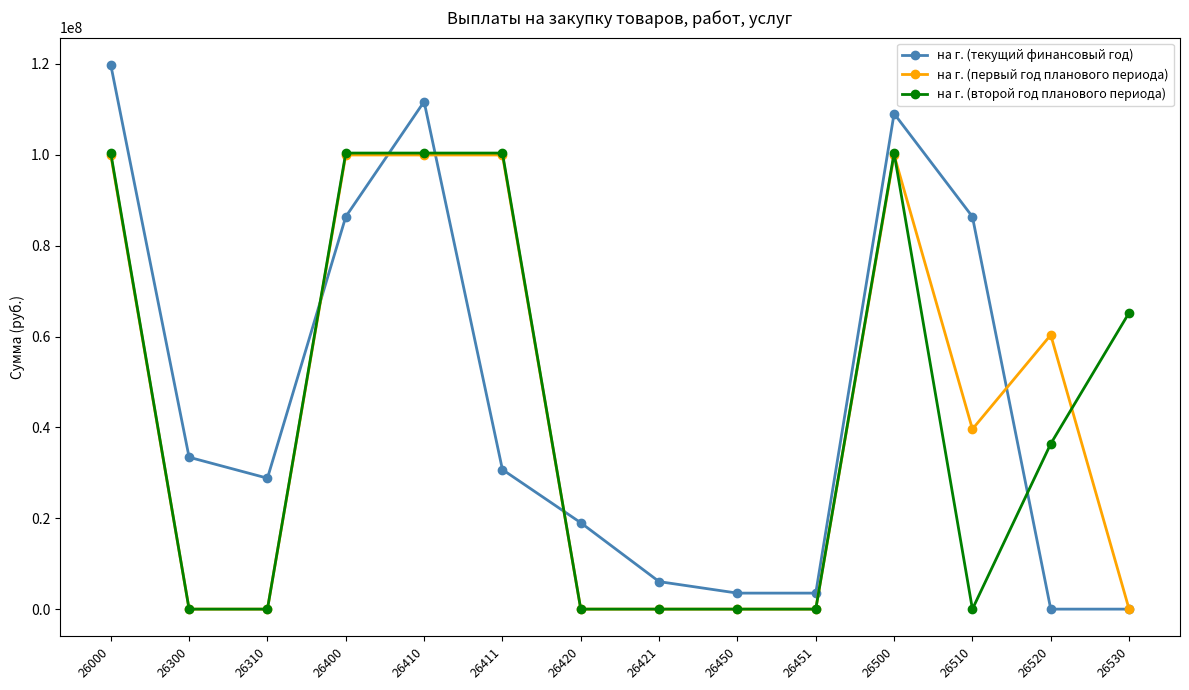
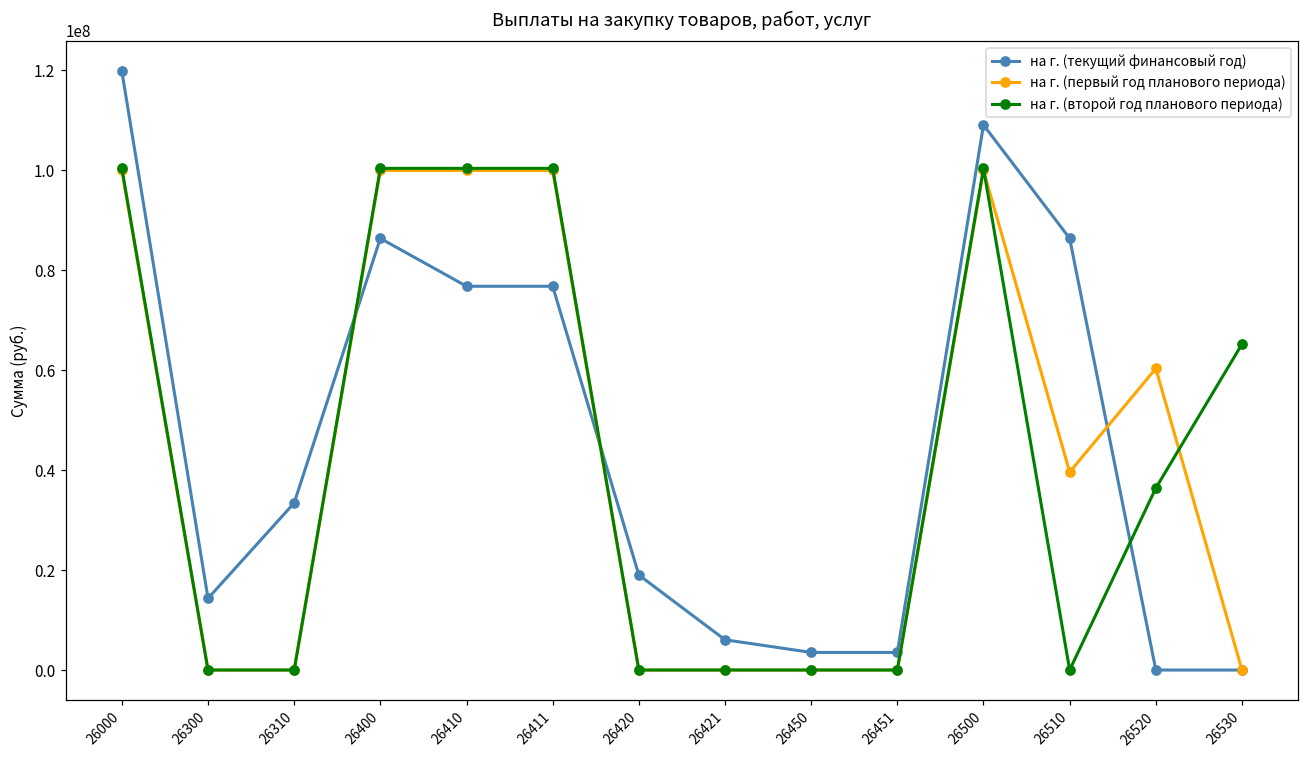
на г. (текущий финансовый год), 26300: 33000000 -> 14000000
на г. (текущий финансовый год), 26310: 29000000 -> 33000000
на г. (текущий финансовый год), 26410: 112000000 -> 77000000
на г. (текущий финансовый год), 26411: 31000000 -> 77000000
